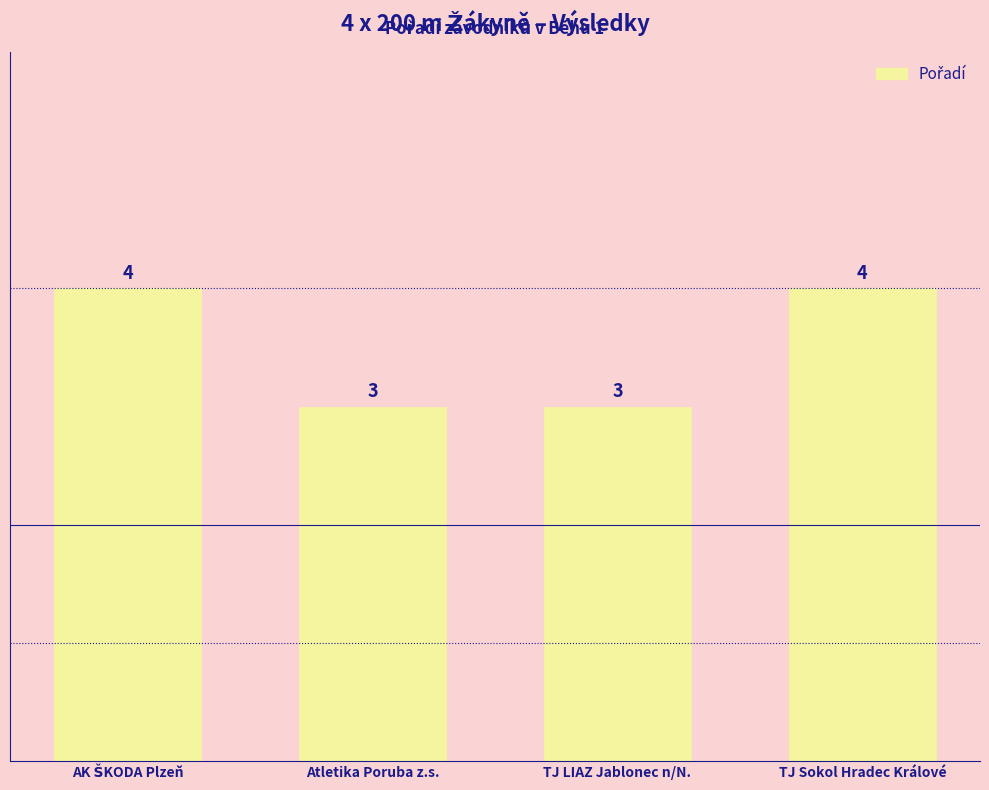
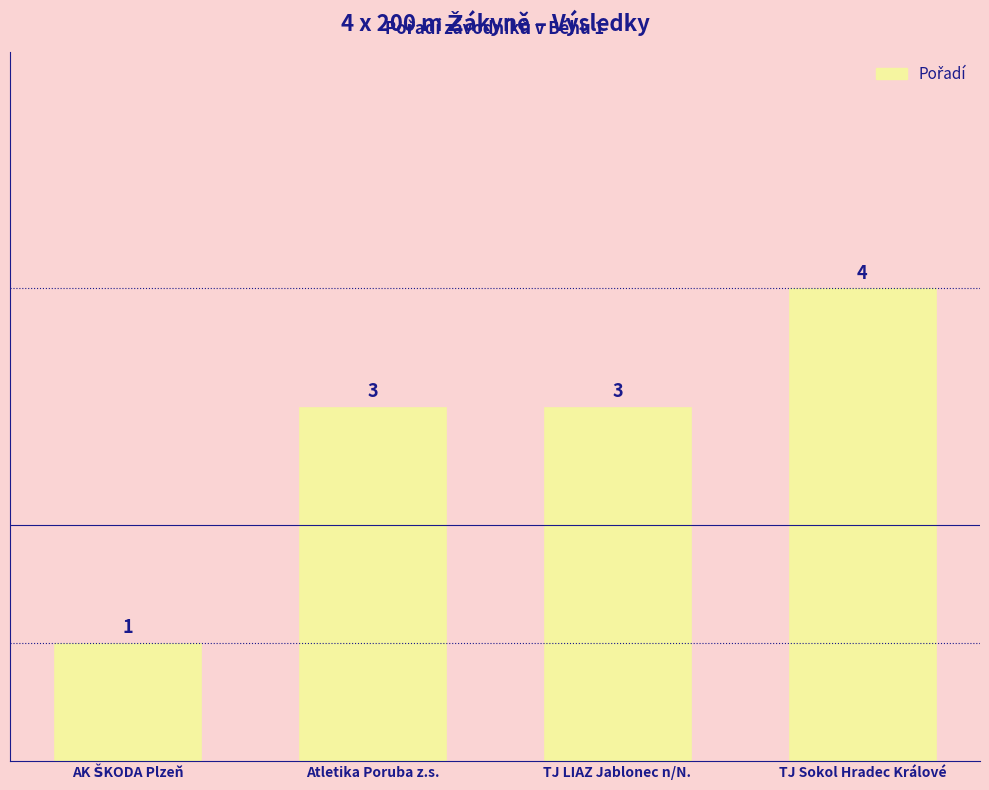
AK ŠKODA Plzeň: 4 -> 1
